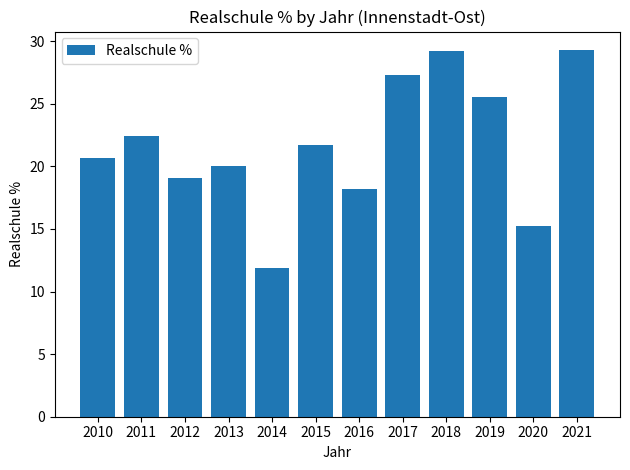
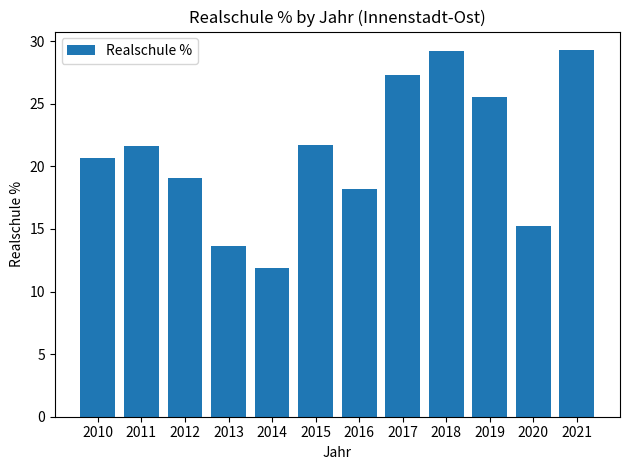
2011: 22.4 -> 21.6
2013: 20.0 -> 13.6
